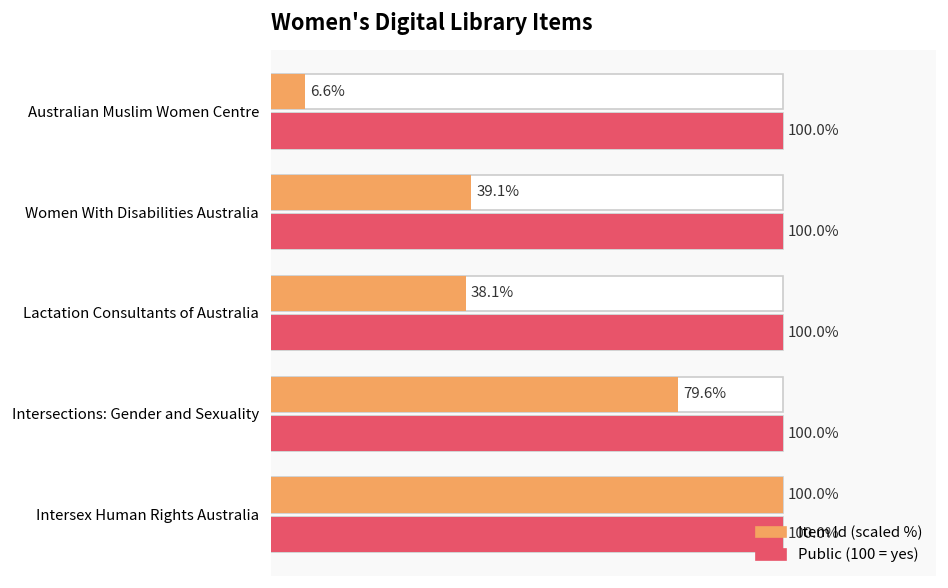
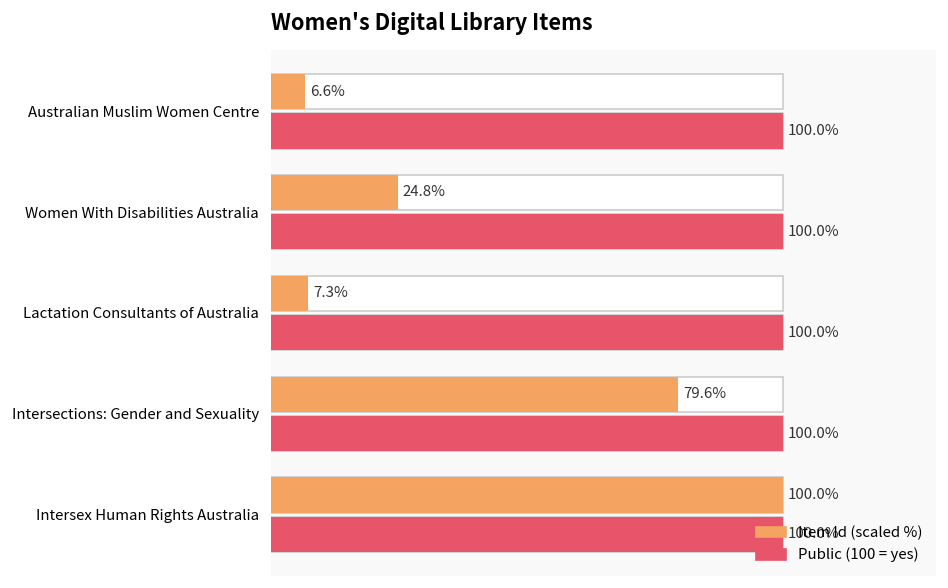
Item Id (scaled %), Women With Disabilities Australia: 39.1% -> 24.8%
Item Id (scaled %), Lactation Consultants of Australia: 38.1% -> 7.3%
